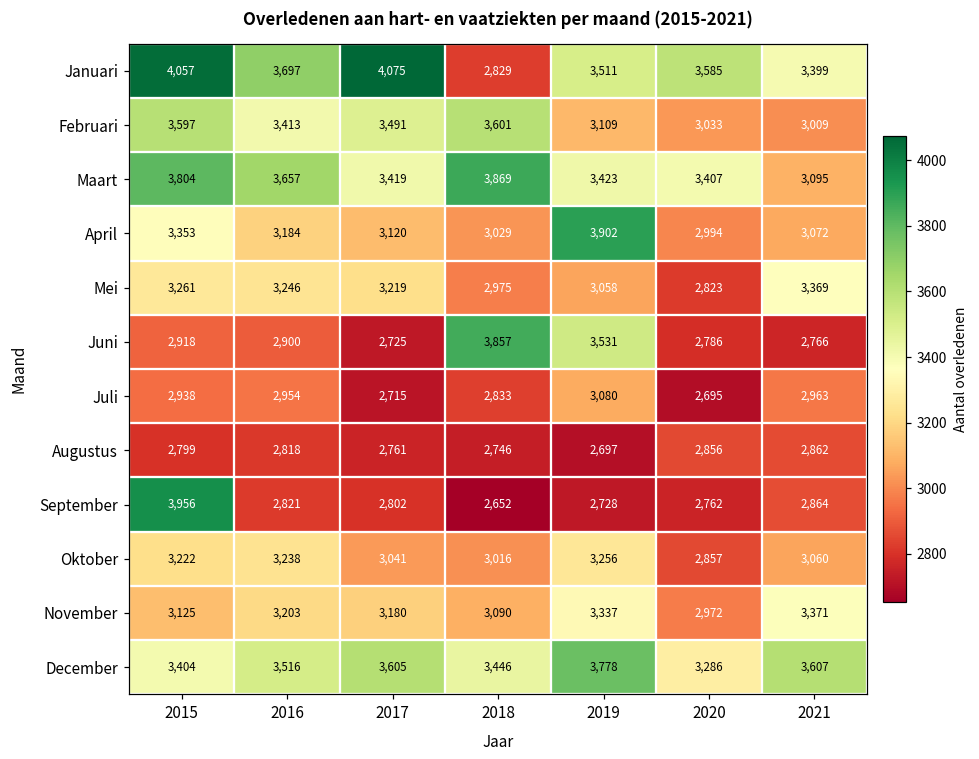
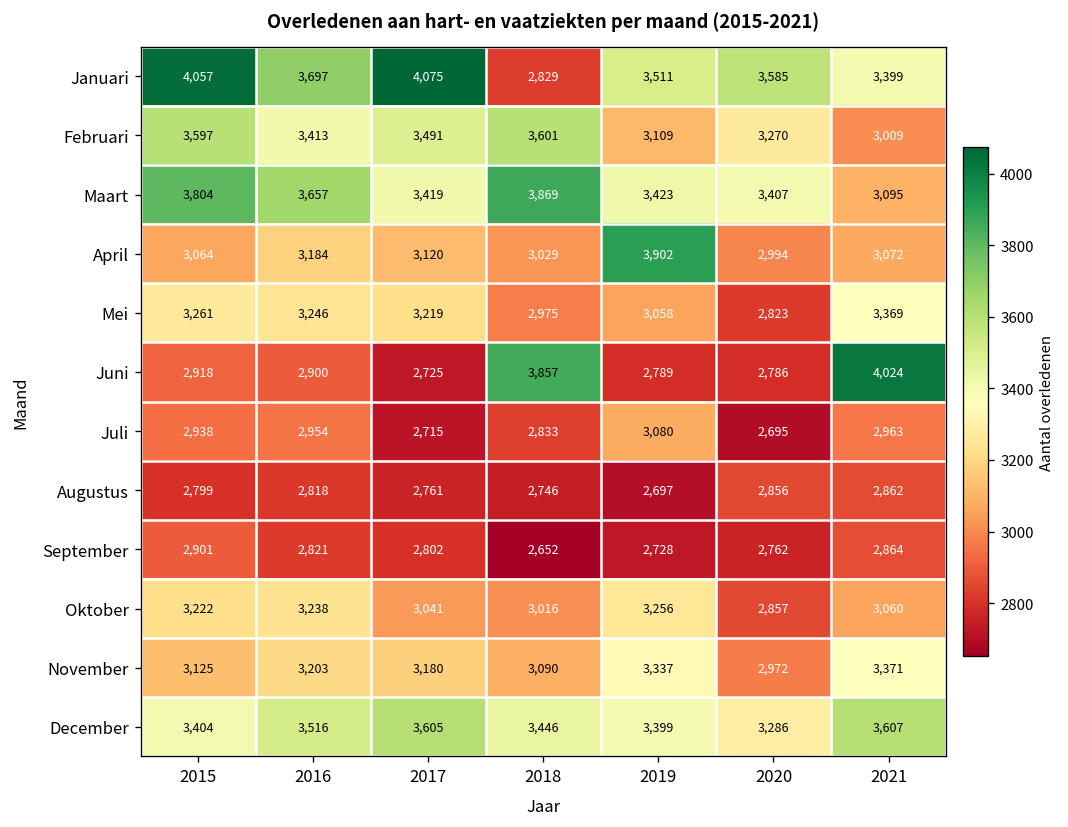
Februari, 2020: 3,033 -> 3,270
April, 2015: 3,353 -> 3,064
Juni, 2019: 3,531 -> 2,789
Juni, 2021: 2,766 -> 4,024
September, 2015: 3,956 -> 2,901
December, 2019: 3,778 -> 3,399
